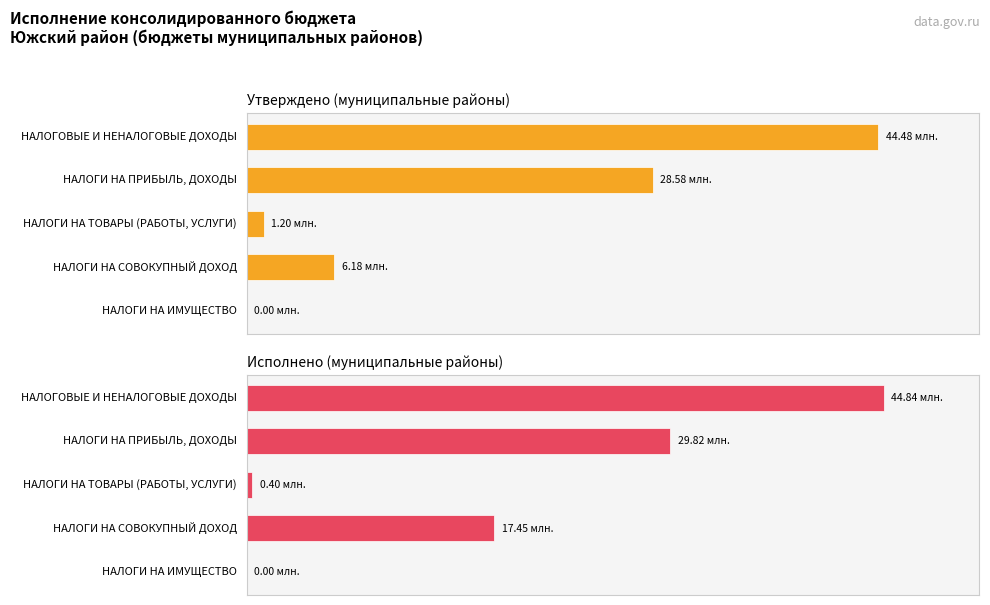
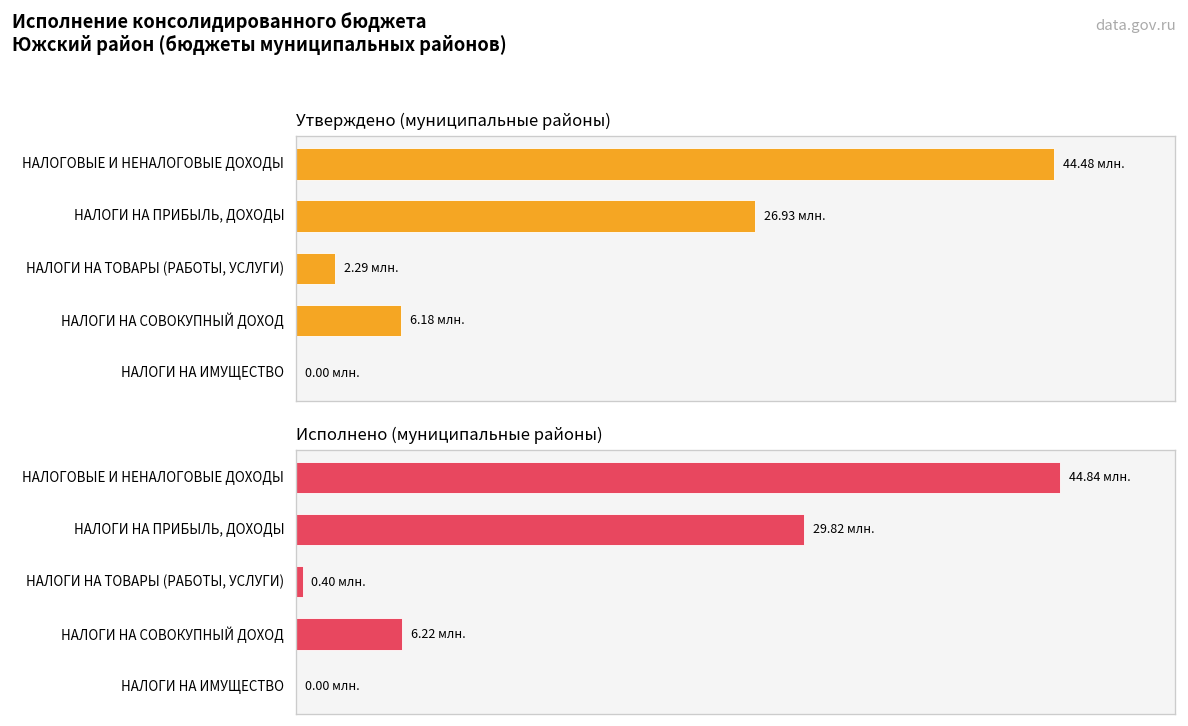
Утверждено (муниципальные районы), НАЛОГИ НА ПРИБЫЛЬ, ДОХОДЫ: 28.58 -> 26.93
Утверждено (муниципальные районы), НАЛОГИ НА ТОВАРЫ (РАБОТЫ, УСЛУГИ): 1.20 -> 2.29
Исполнено (муниципальные районы), НАЛОГИ НА СОВОКУПНЫЙ ДОХОД: 17.45 -> 6.22
